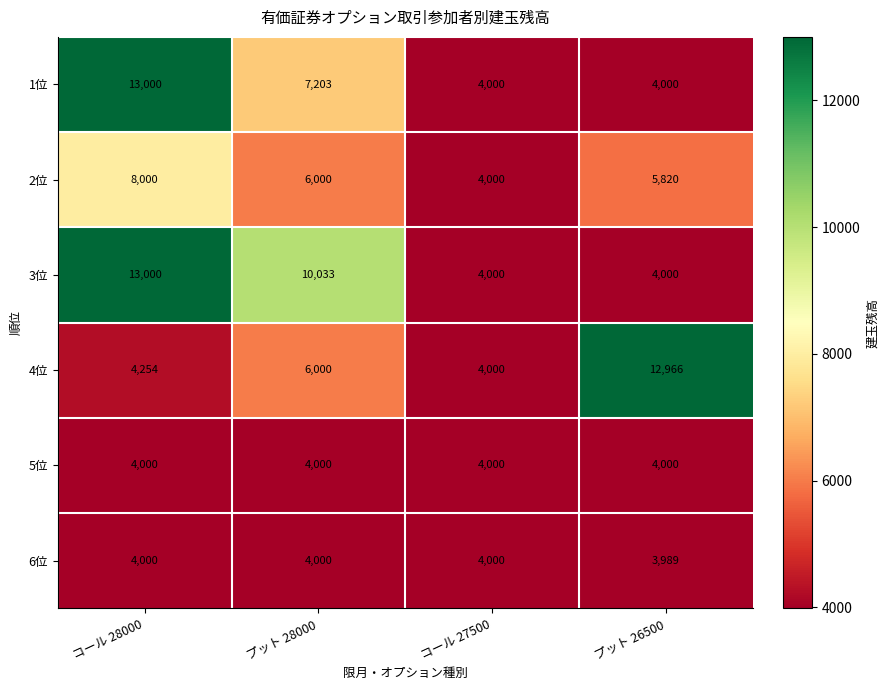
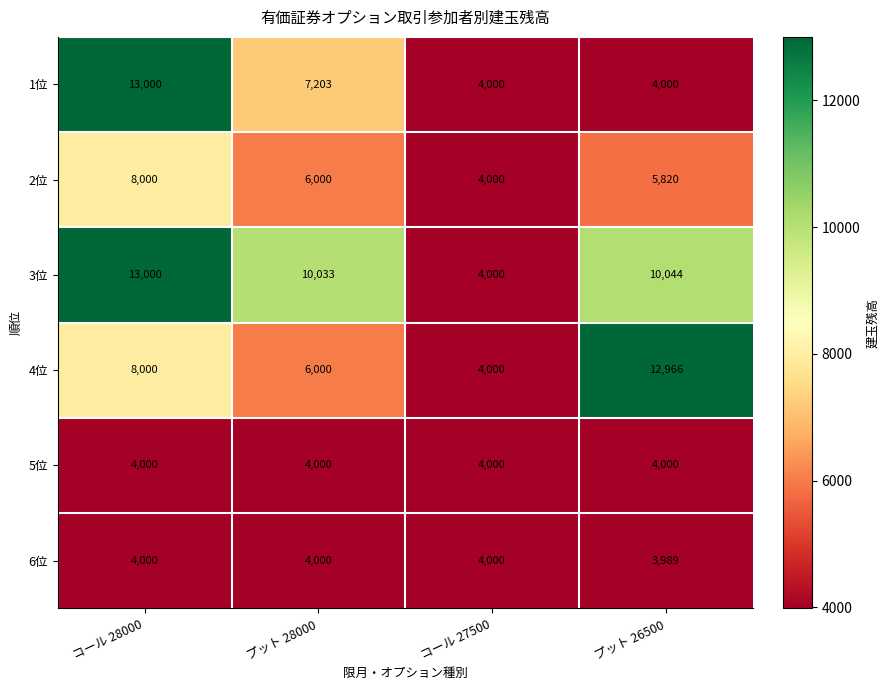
3位, プット 26500: 4,000 -> 10,044
4位, コール 28000: 4,254 -> 8,000
